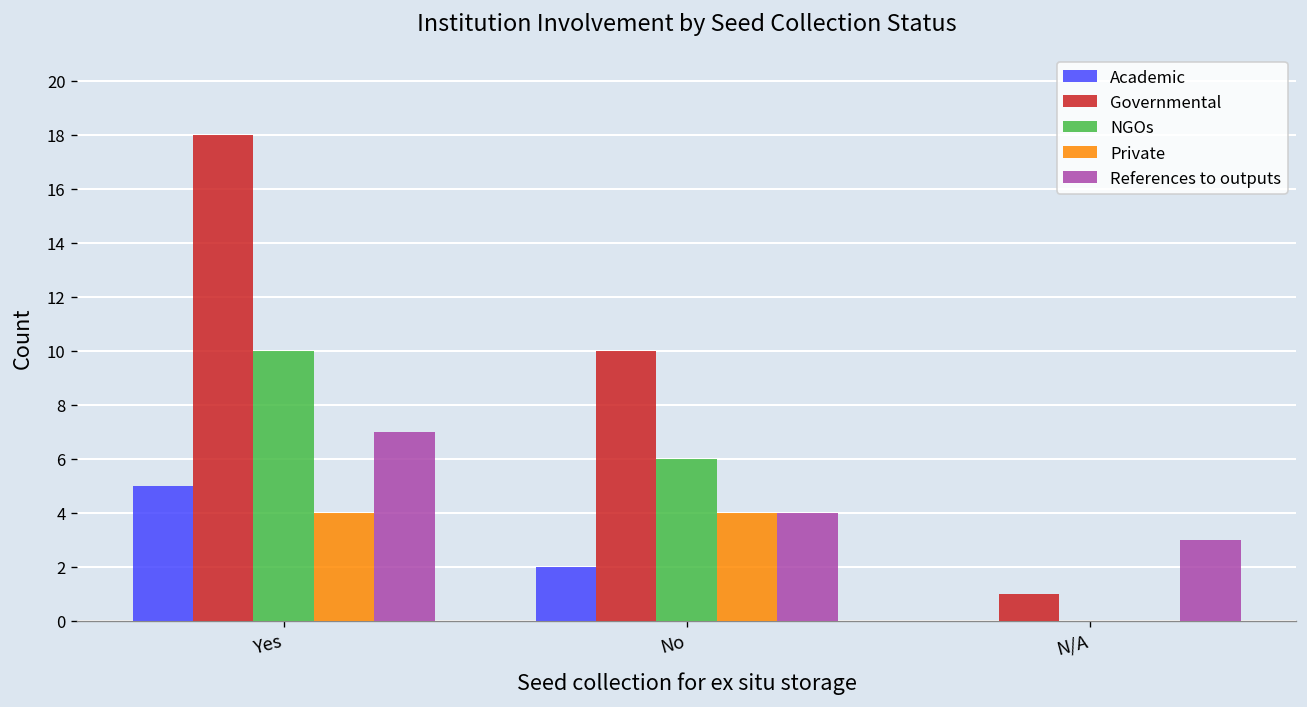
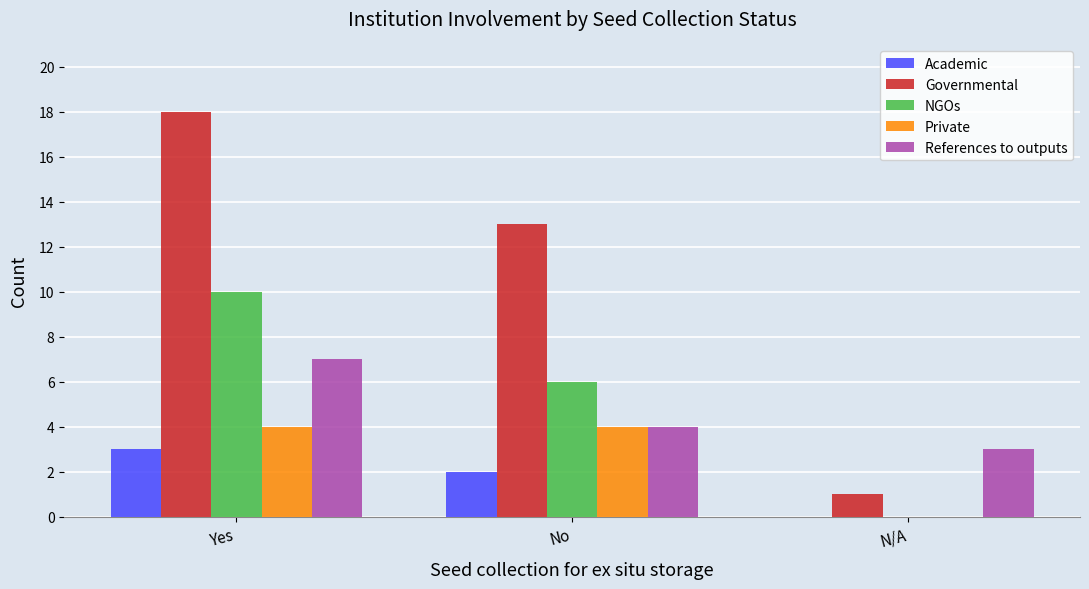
Academic, Yes: 5 -> 3
Governmental, No: 10 -> 13
